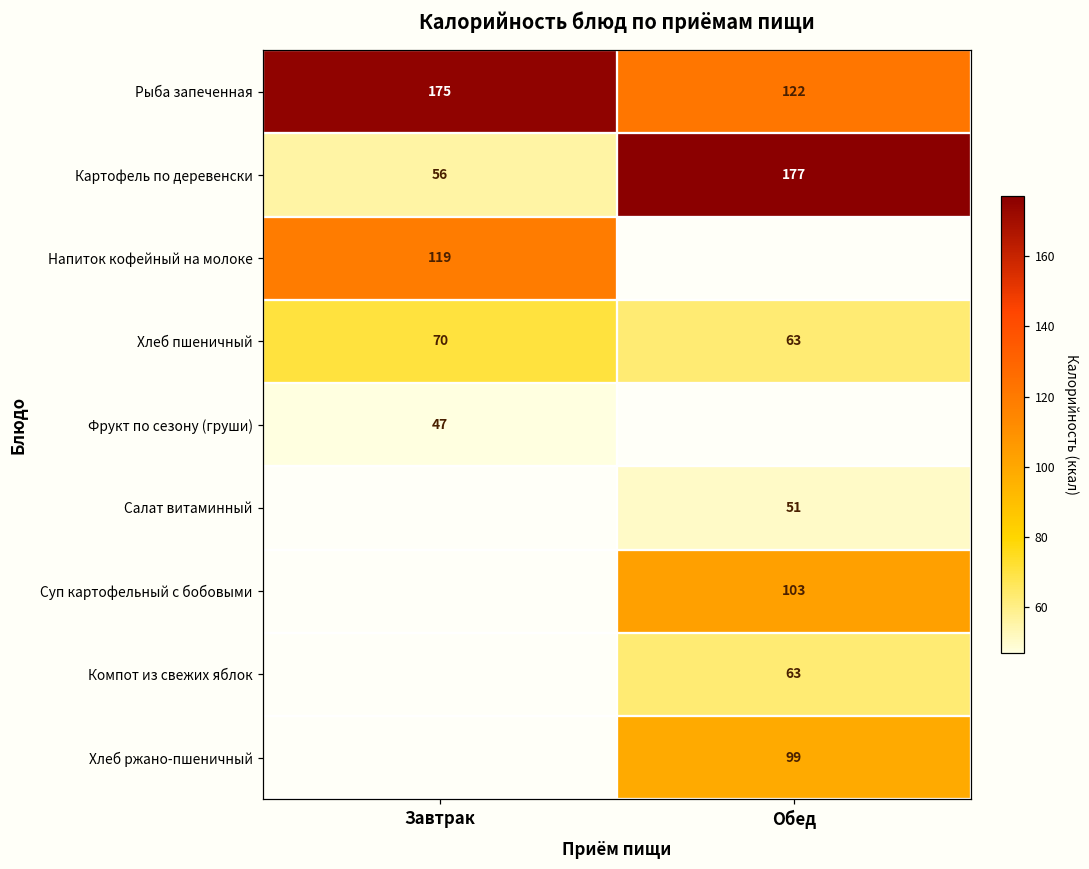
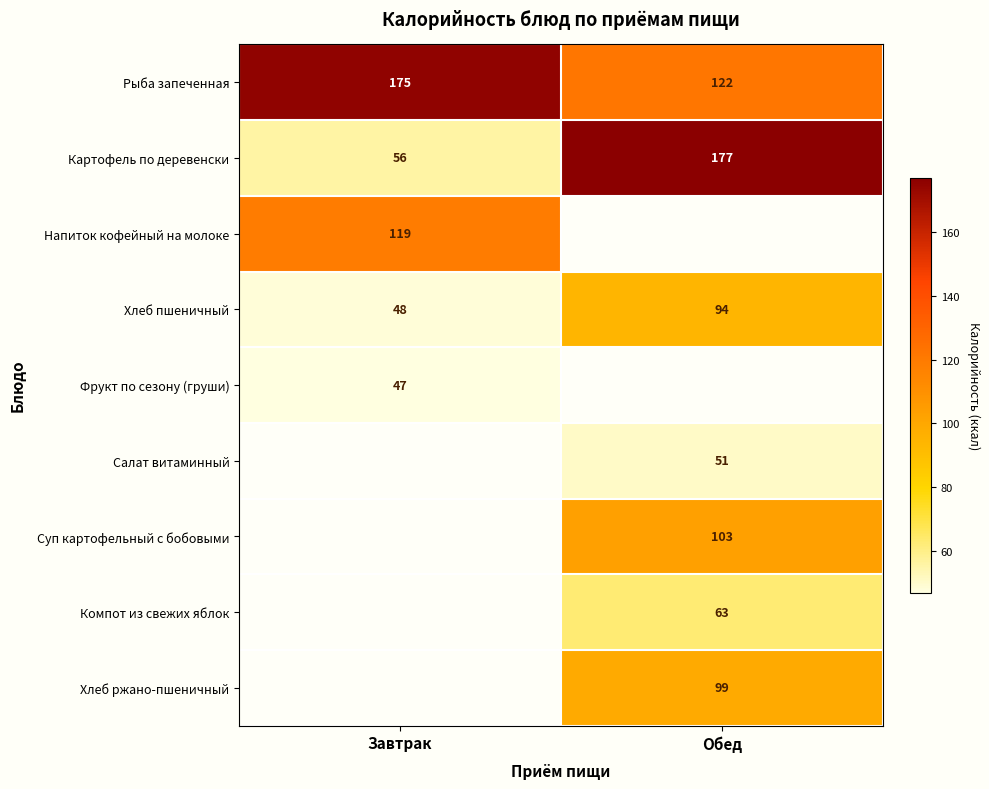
Хлеб пшеничный, Завтрак: 70 -> 48
Хлеб пшеничный, Обед: 63 -> 94
